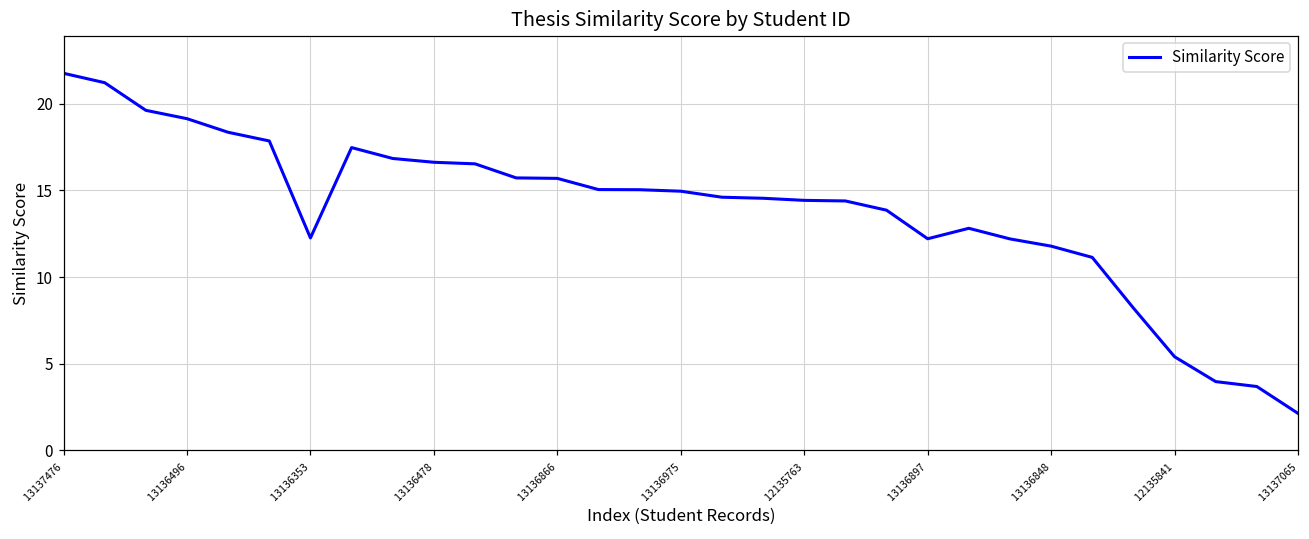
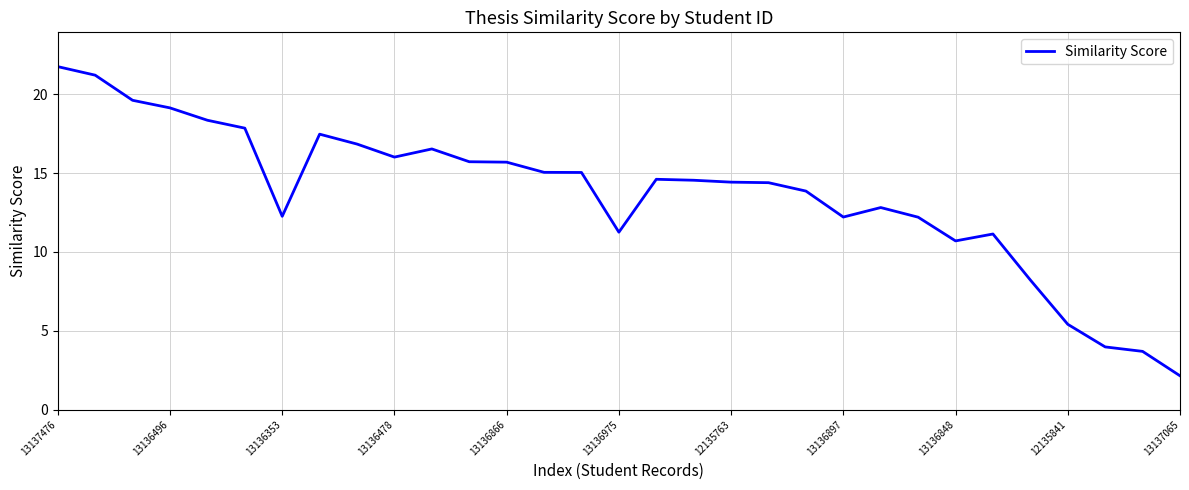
13136478: 16.6 -> 16.0
13136975: 15.0 -> 11.3
13136848: 11.8 -> 10.7
